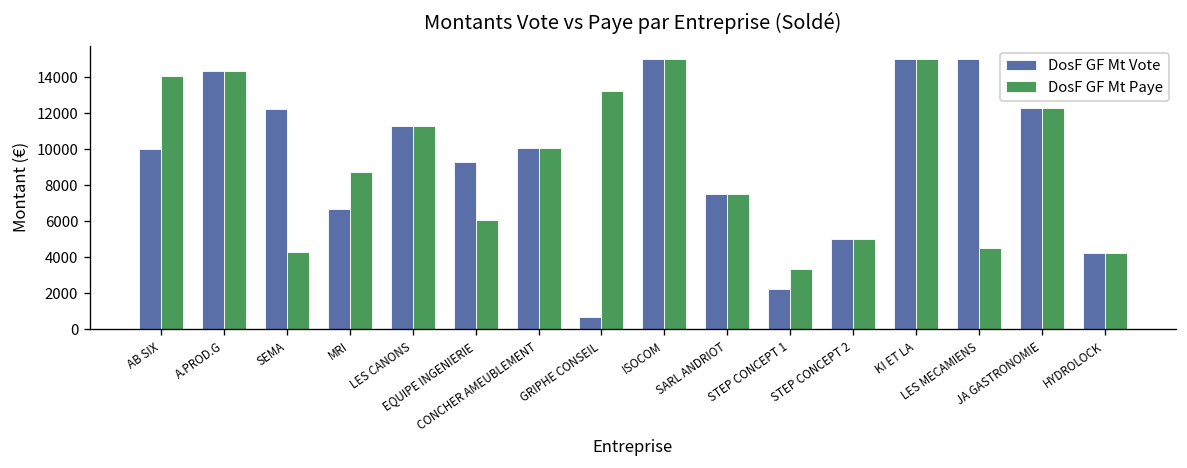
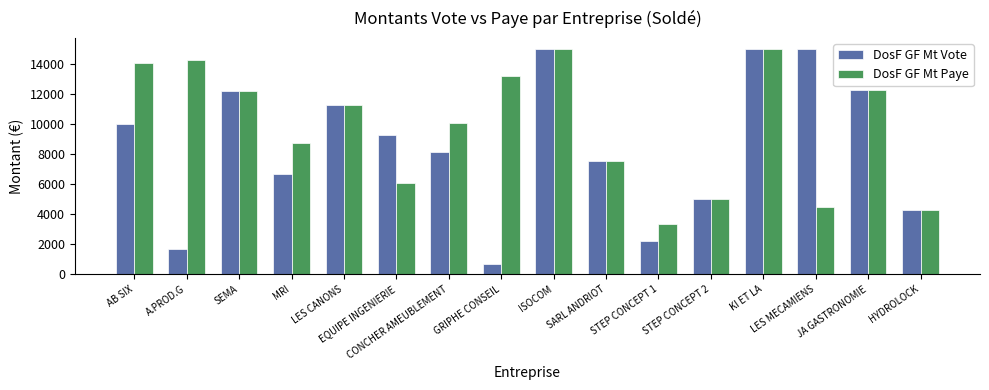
DosF GF Mt Vote, A.PROD.G: 14300 -> 1700
DosF GF Mt Paye, SEMA: 4300 -> 12200
DosF GF Mt Vote, CONCHER AMEUBLEMENT: 10100 -> 8100
